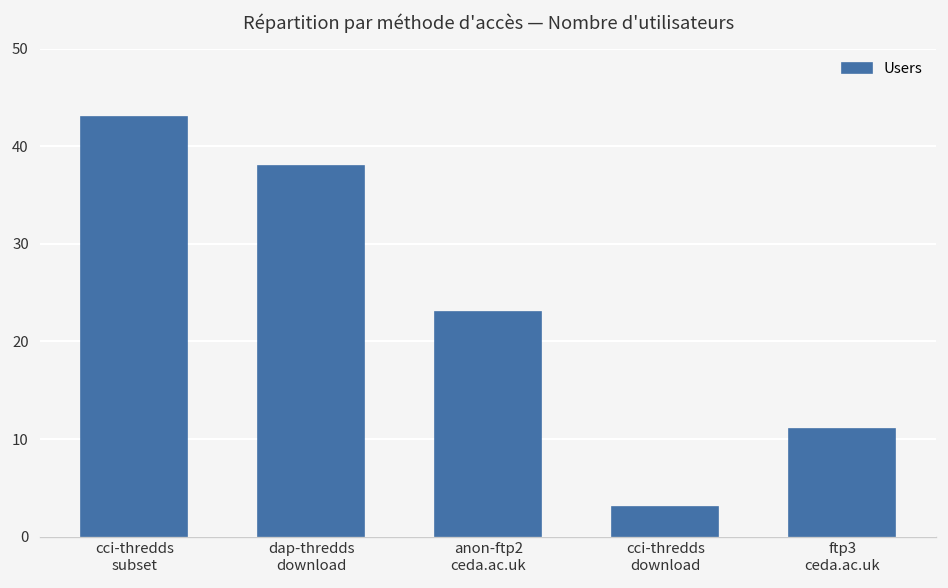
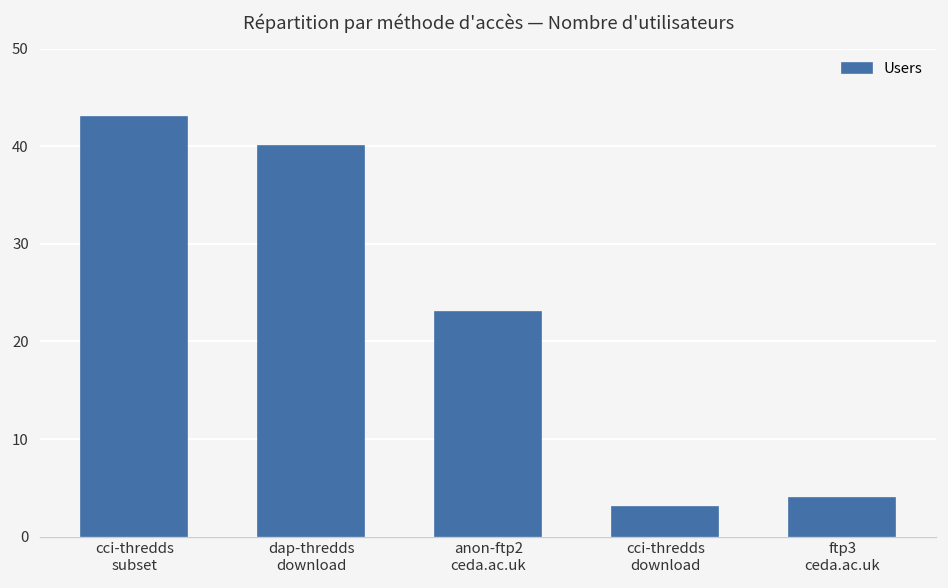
dap-thredds download: 38 -> 40
ftp3 ceda.ac.uk: 11 -> 4
